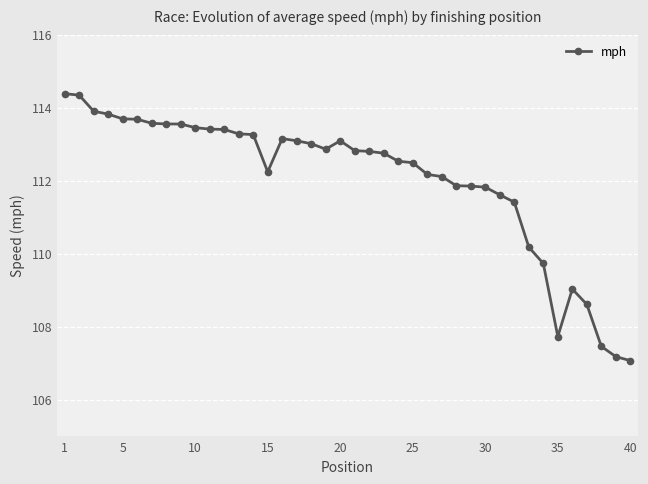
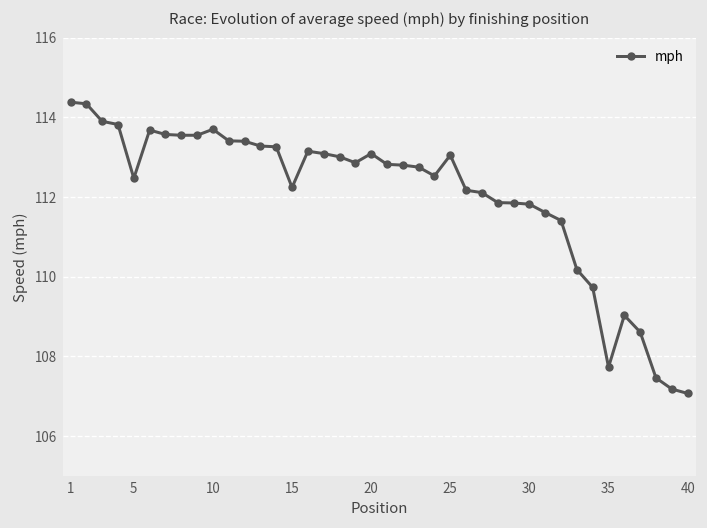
5: 113.7 -> 112.5
10: 113.5 -> 113.7
25: 112.5 -> 113.1
